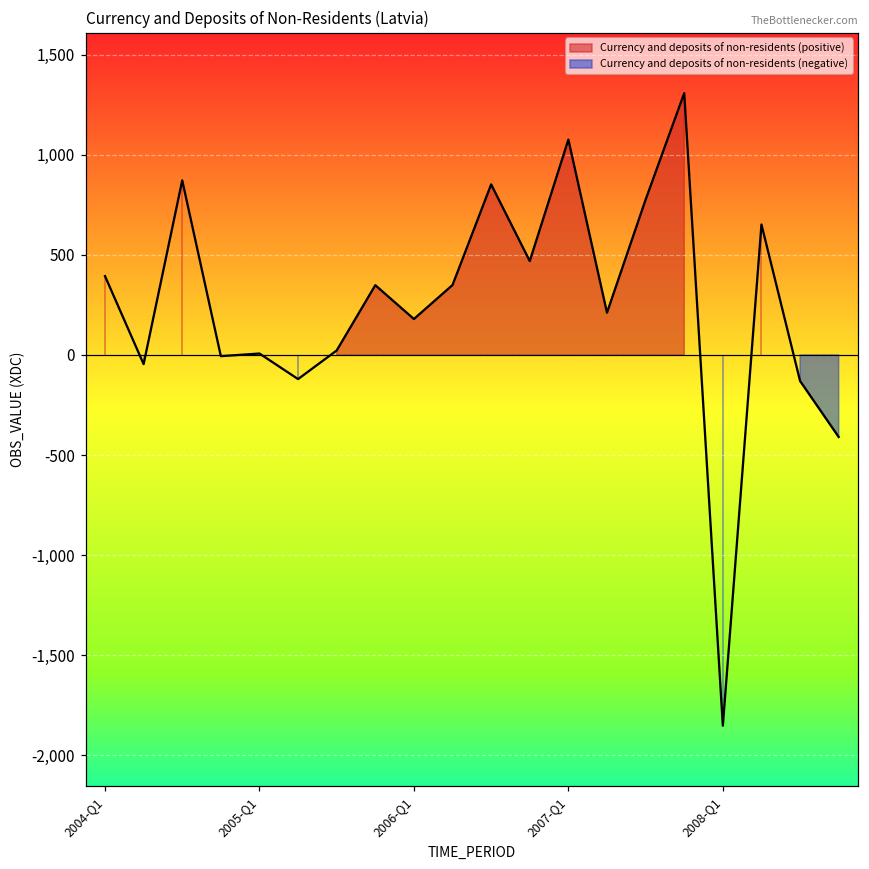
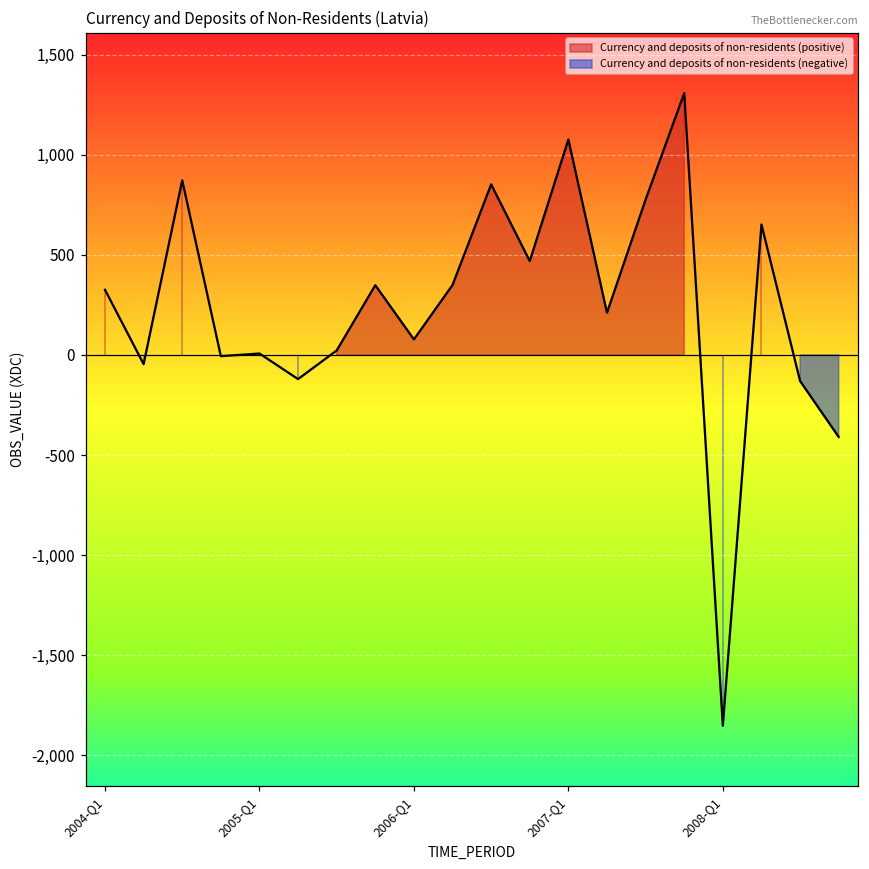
2004-Q1: 390 -> 330
2006-Q1: 180 -> 80
